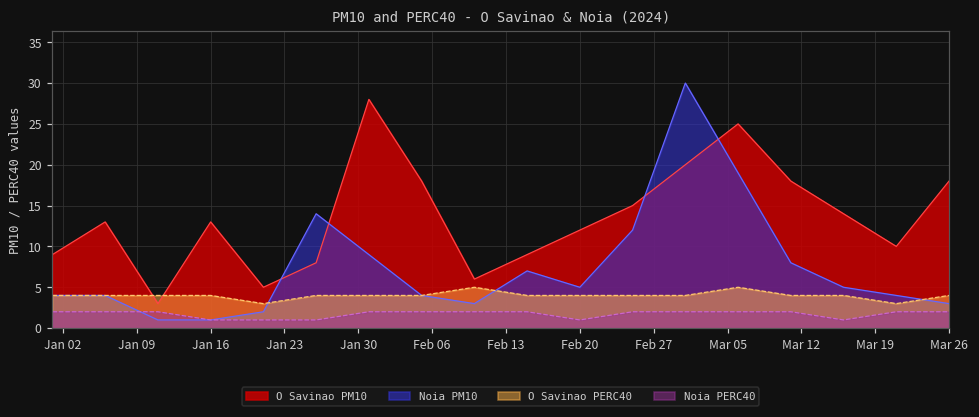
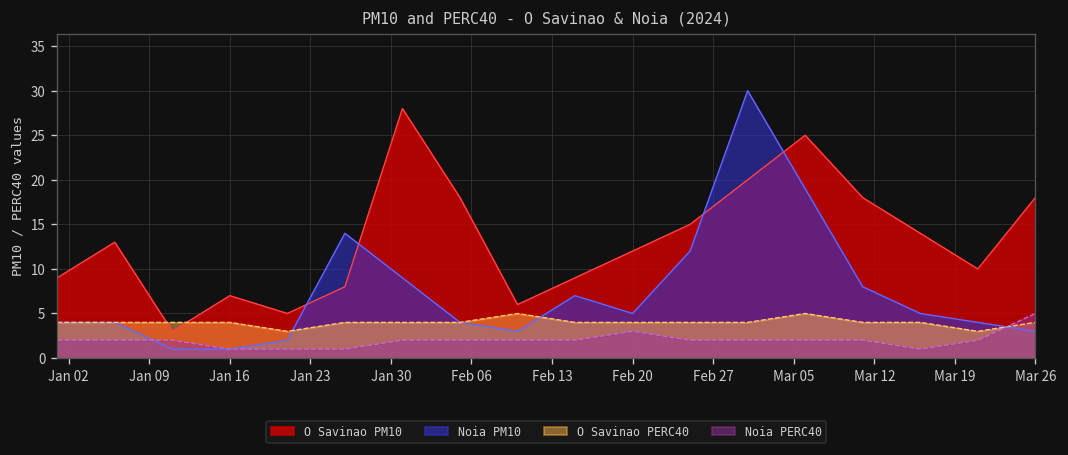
O Savinao PM10, Jan 16: 13 -> 7
Noia PERC40, Feb 20: 1 -> 3
Noia PERC40, Mar 26: 2 -> 5
